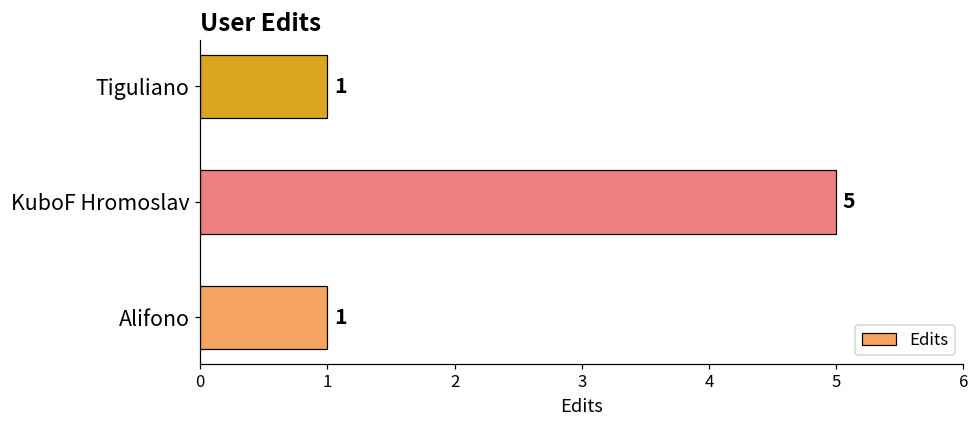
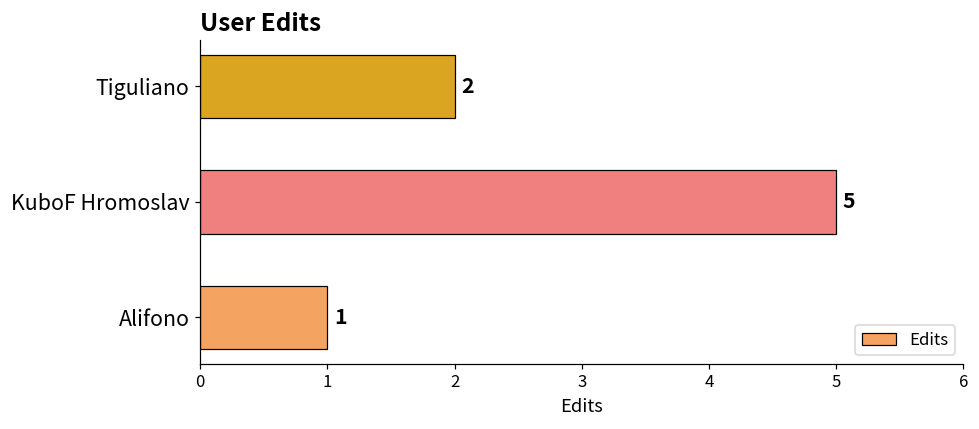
Tiguliano: 1 -> 2
